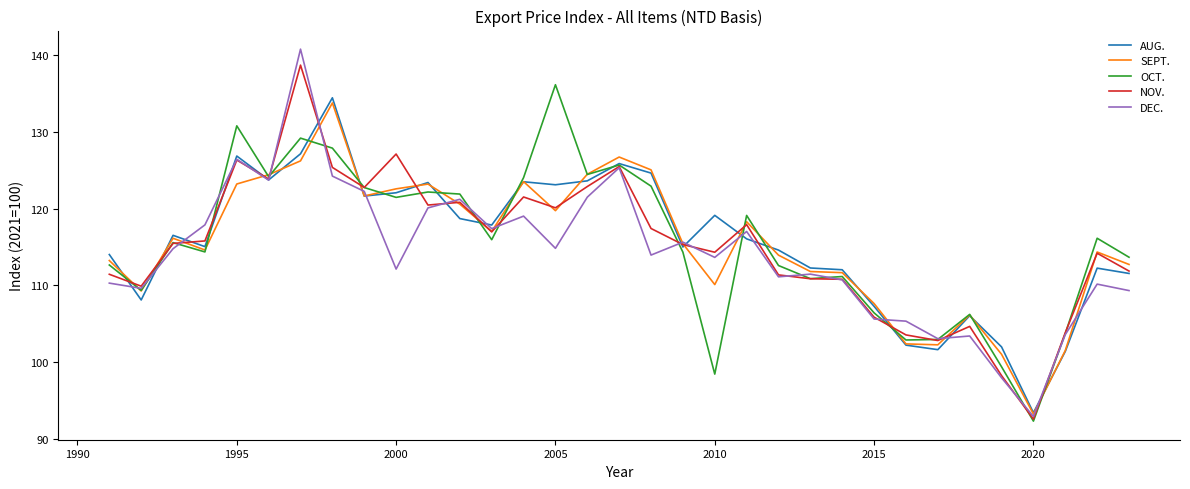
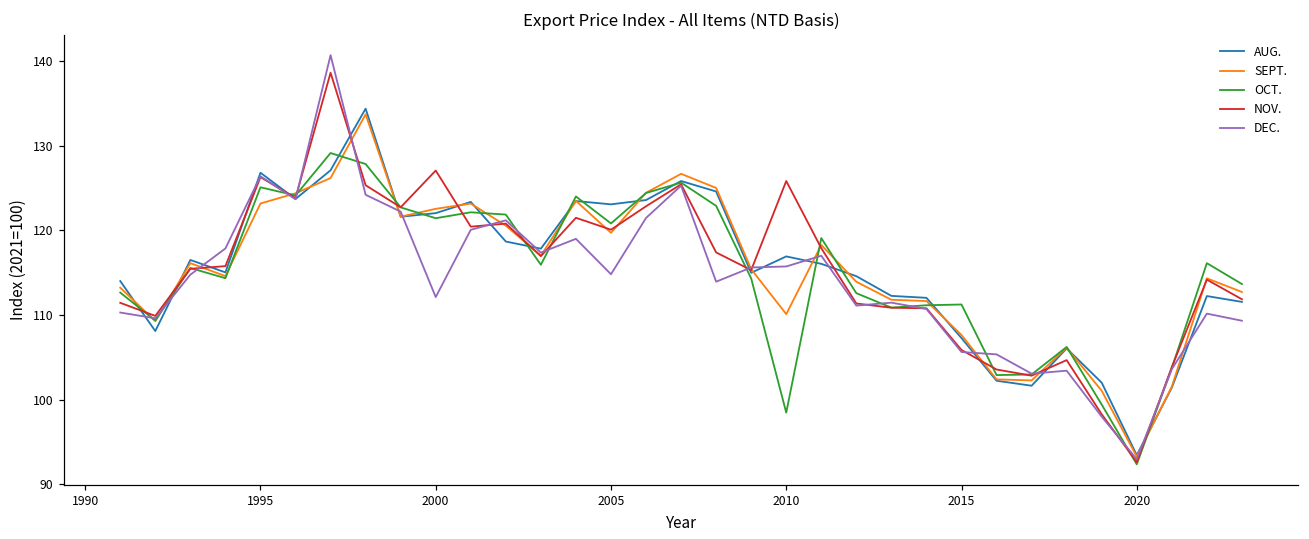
OCT., 1995: 131 -> 125
OCT., 2005: 136 -> 121
AUG., 2010: 119 -> 117
NOV., 2010: 114 -> 126
DEC., 2010: 114 -> 116
OCT., 2015: 106 -> 111
